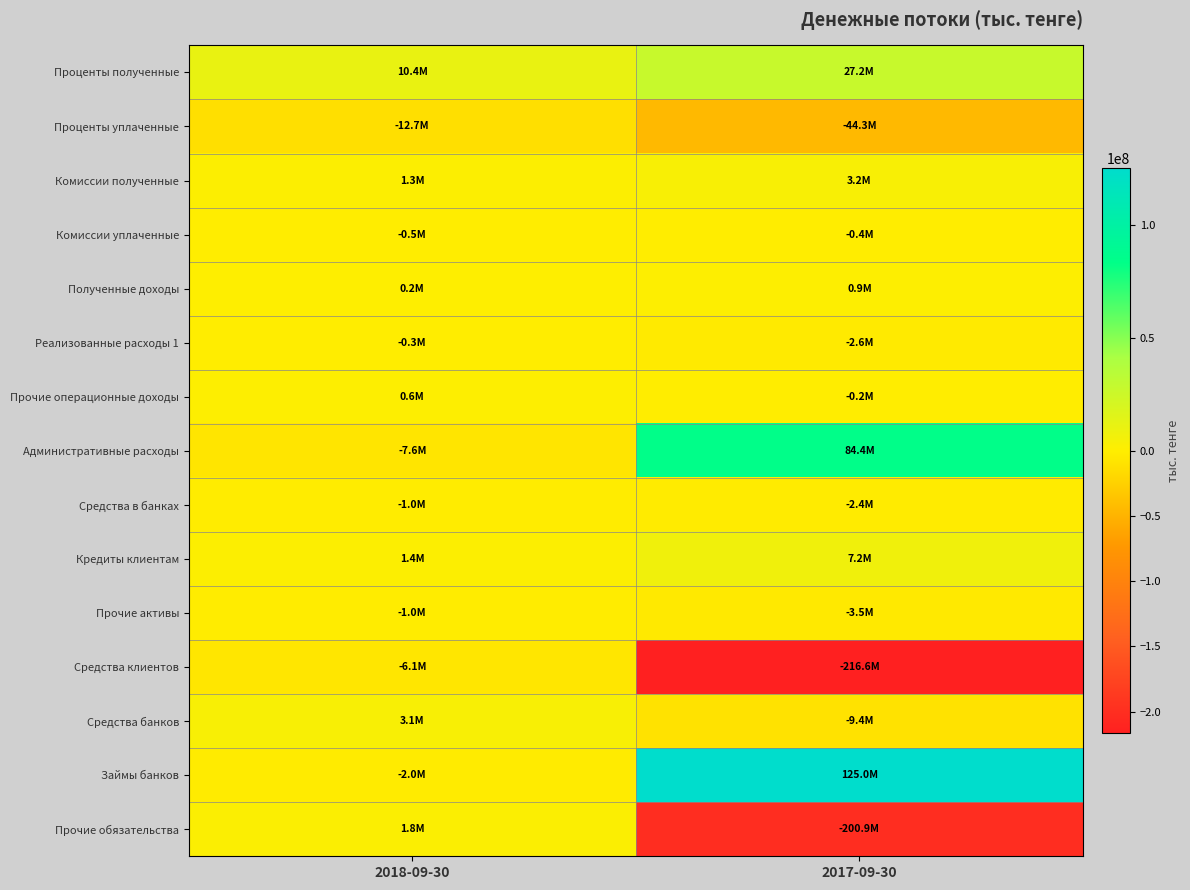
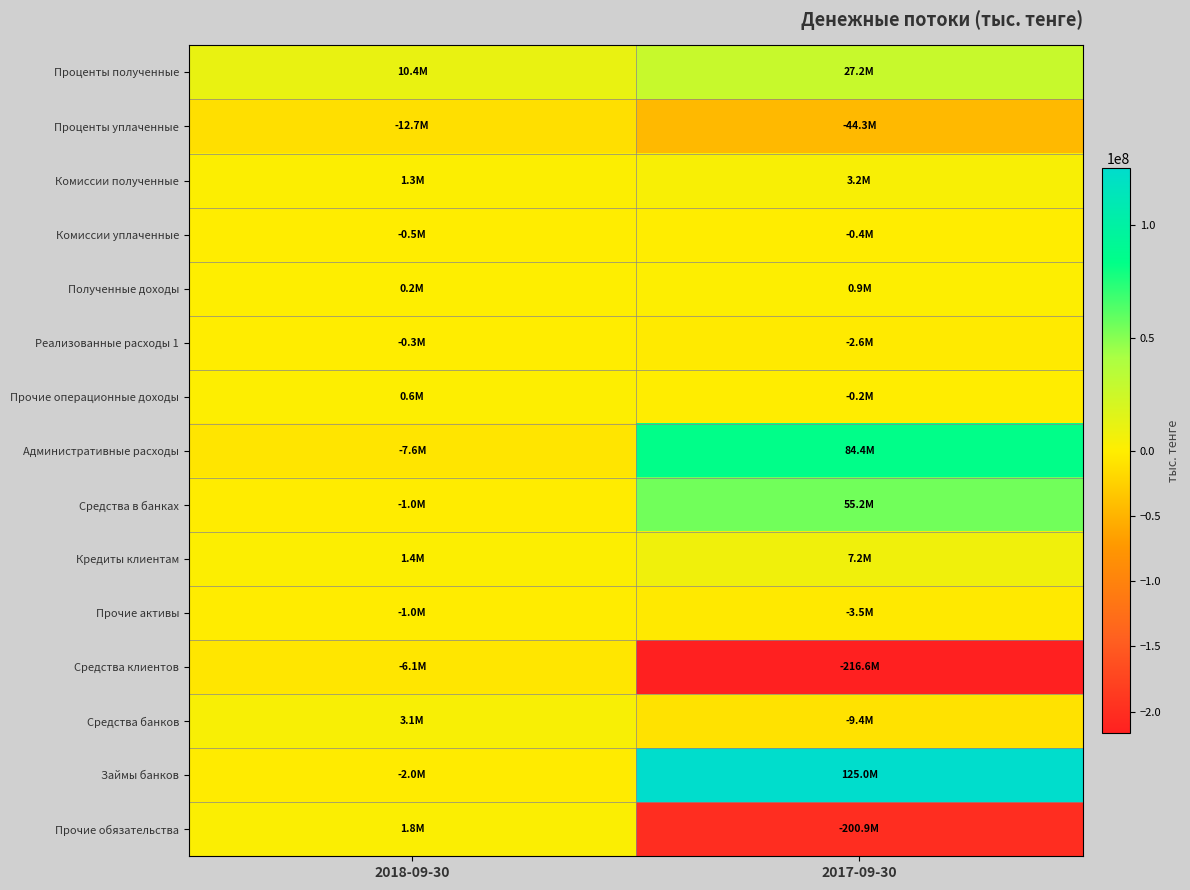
Средства в банках, 2017-09-30: -2.4M -> 55.2M
